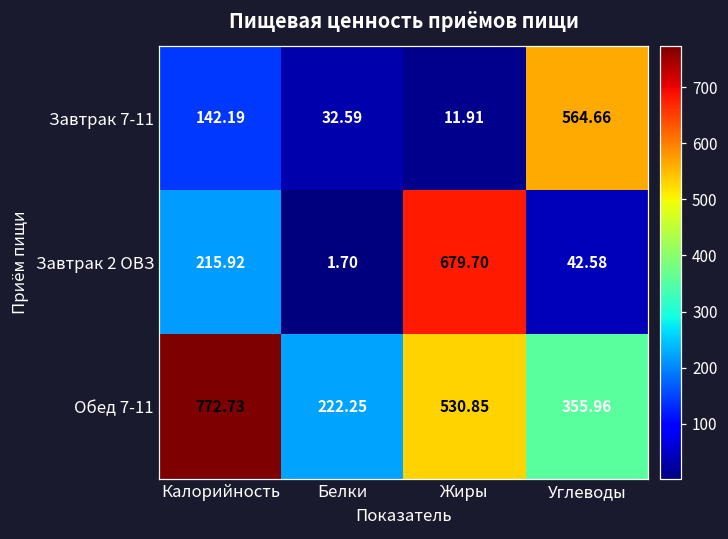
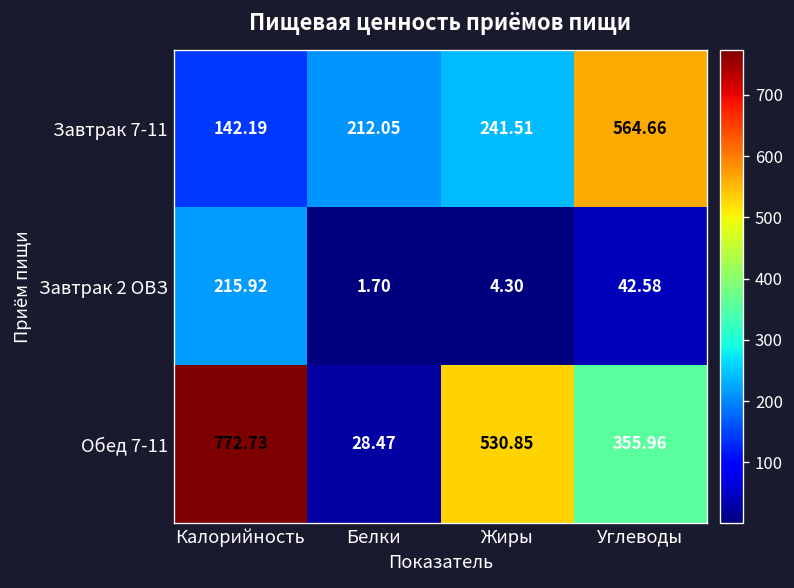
Завтрак 7-11, Белки: 32.59 -> 212.05
Завтрак 7-11, Жиры: 11.91 -> 241.51
Завтрак 2 ОВЗ, Жиры: 679.70 -> 4.30
Обед 7-11, Белки: 222.25 -> 28.47
